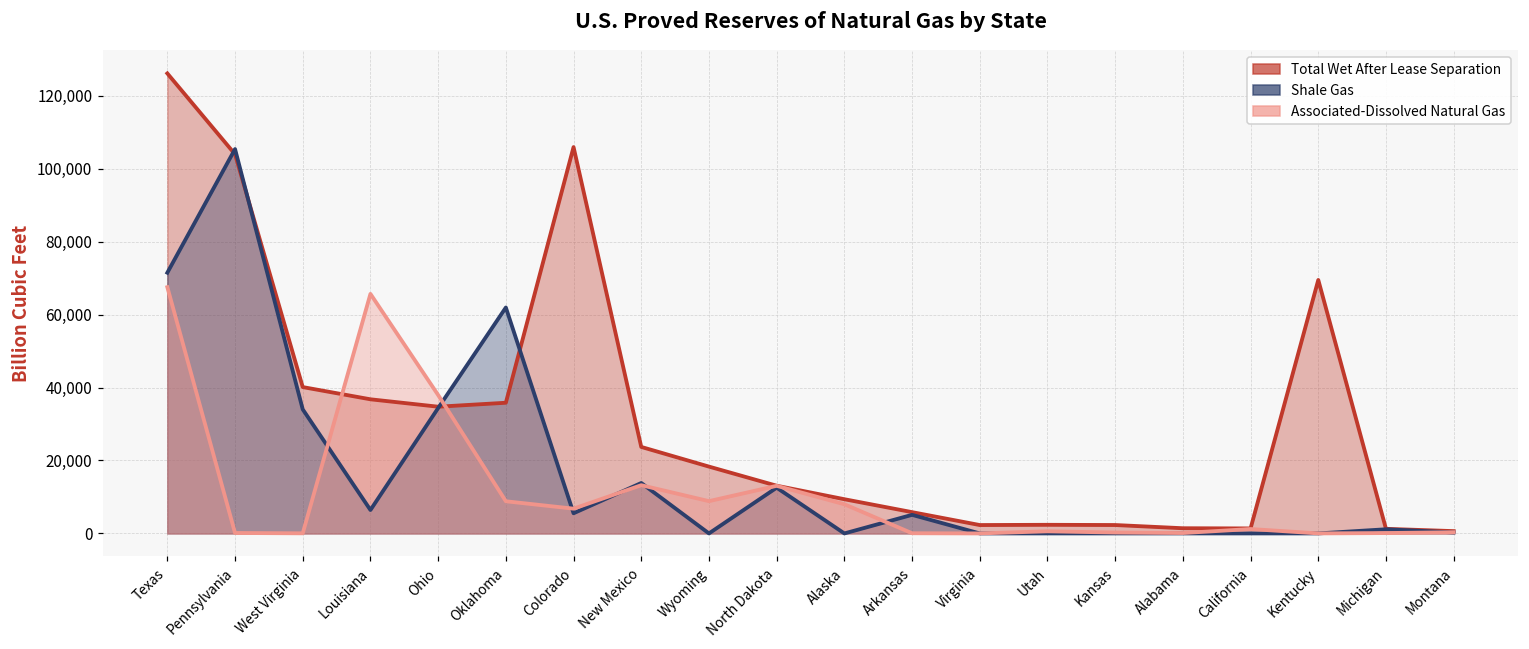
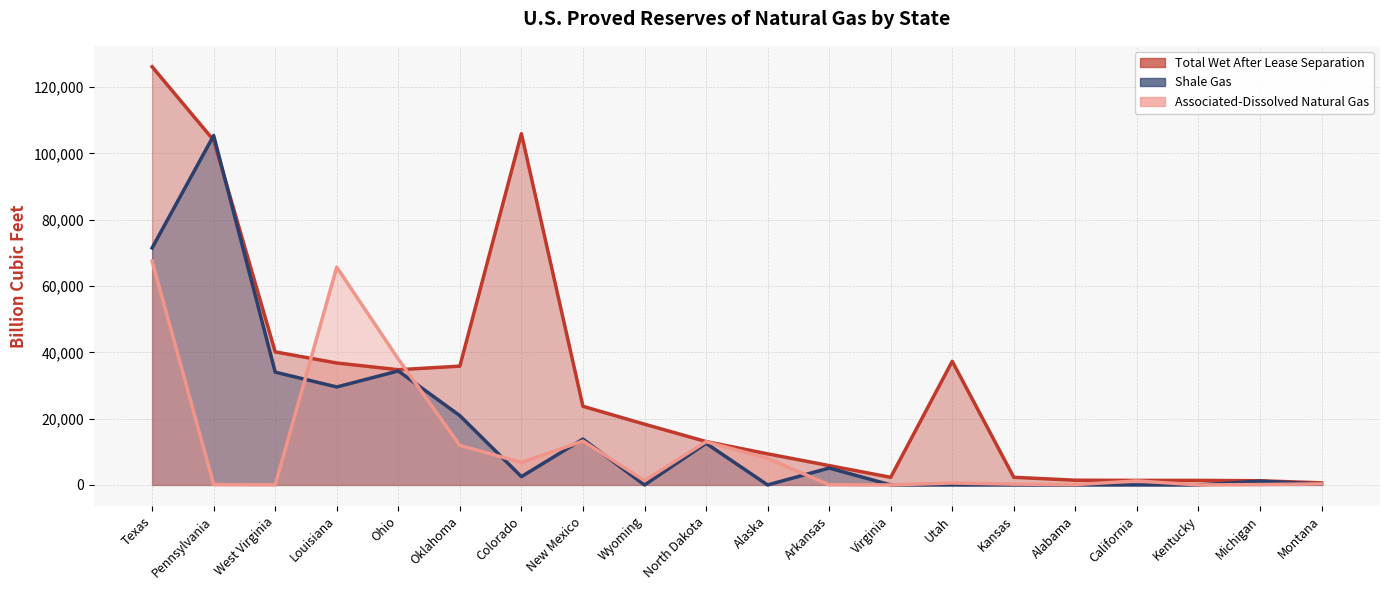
Shale Gas, Louisiana: 6,000 -> 30,000
Shale Gas, Oklahoma: 62,000 -> 21,000
Associated-Dissolved Natural Gas, Oklahoma: 9,000 -> 12,000
Shale Gas, Colorado: 6,000 -> 3,000
Associated-Dissolved Natural Gas, Wyoming: 9,000 -> 1,000
Total Wet After Lease Separation, Utah: 2,000 -> 37,000
Total Wet After Lease Separation, Kentucky: 70,000 -> 1,000
